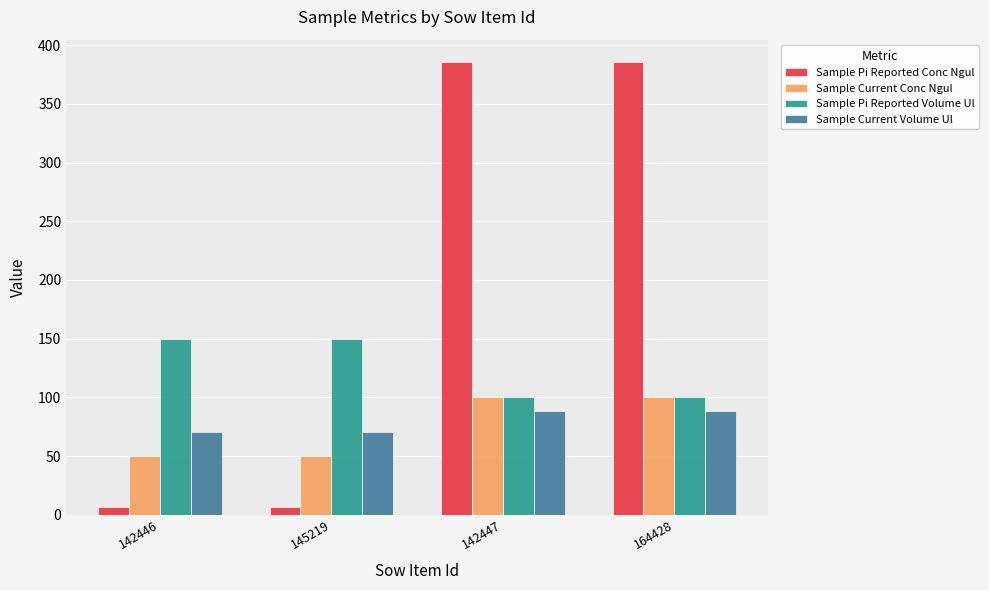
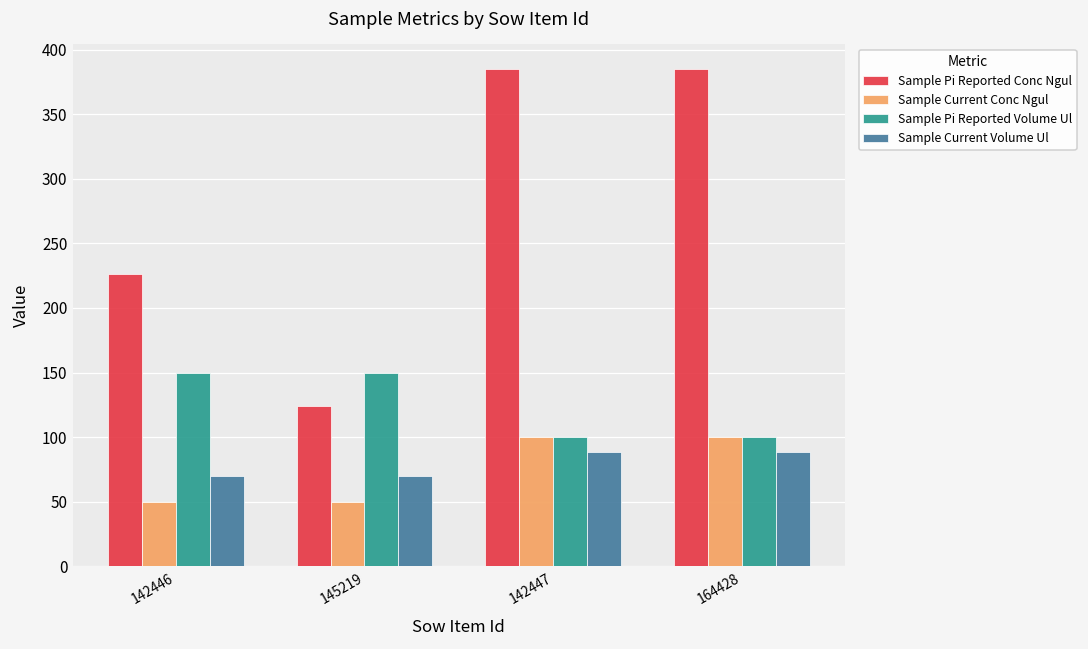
Sample Pi Reported Conc Ngul, 142446: 7 -> 227
Sample Pi Reported Conc Ngul, 145219: 7 -> 124
